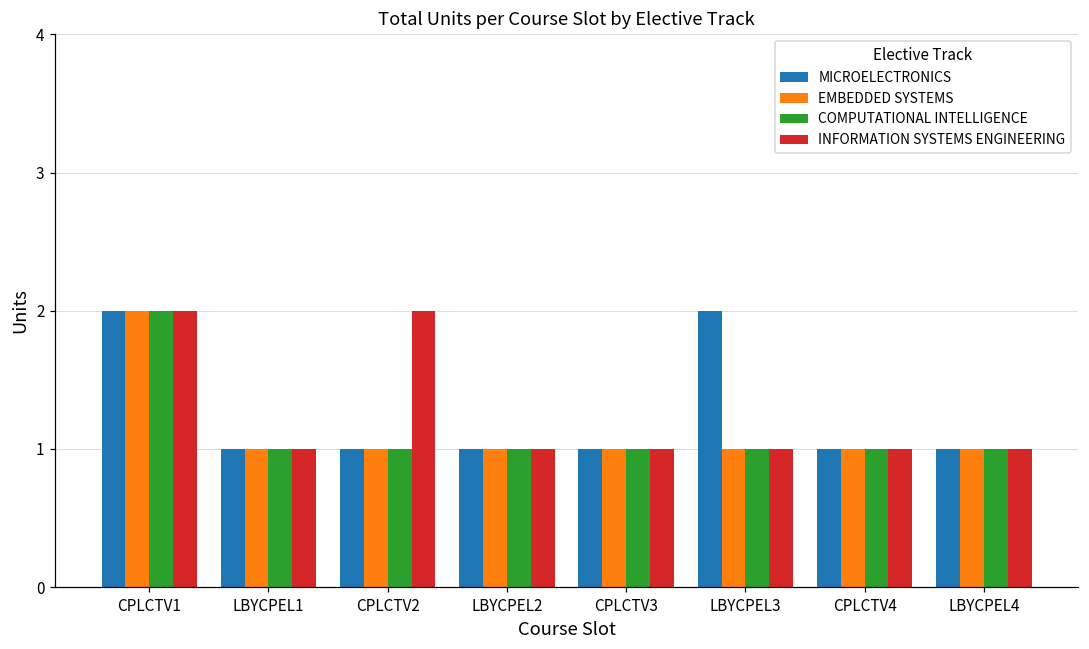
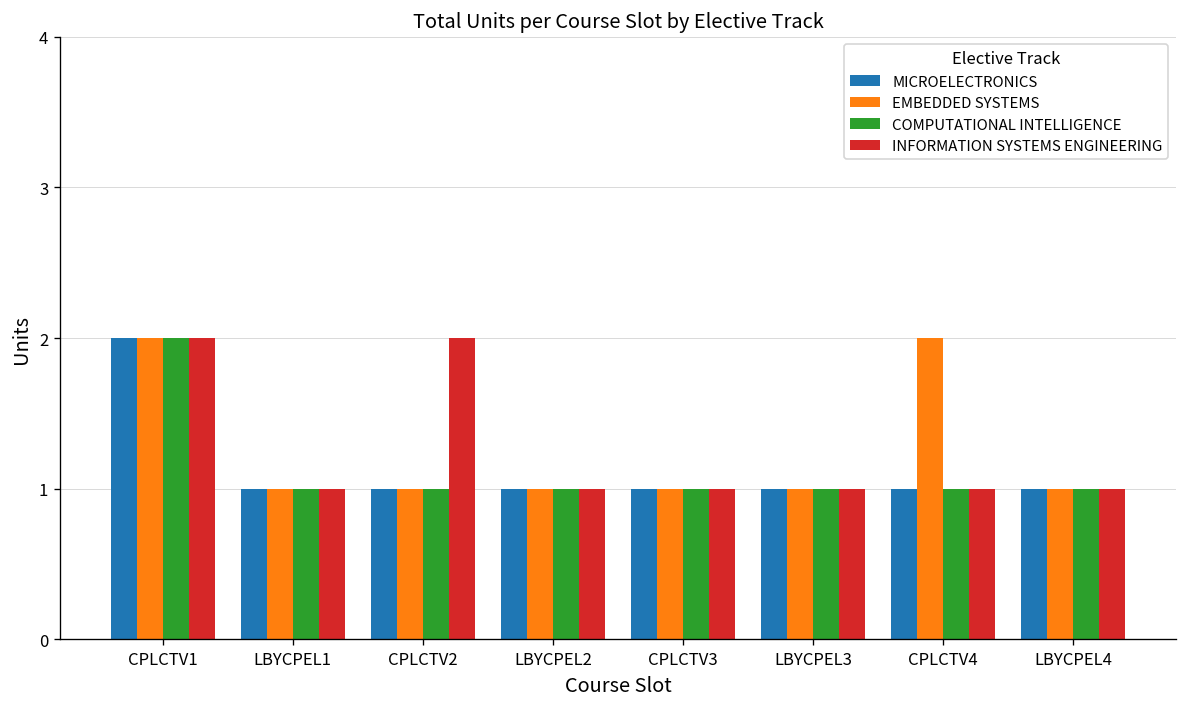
MICROELECTRONICS, LBYCPEL3: 2 -> 1
EMBEDDED SYSTEMS, CPLCTV4: 1 -> 2
